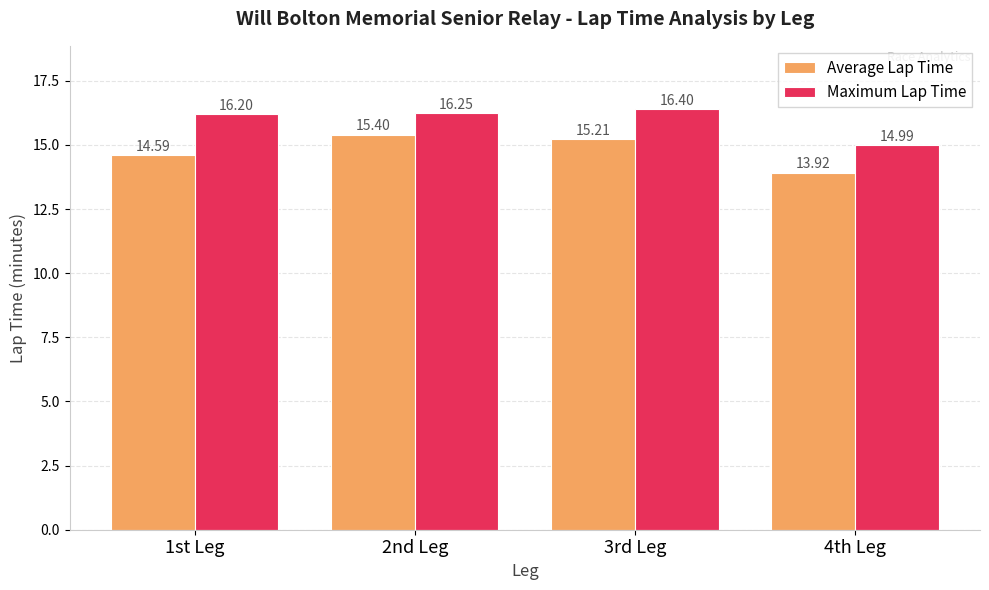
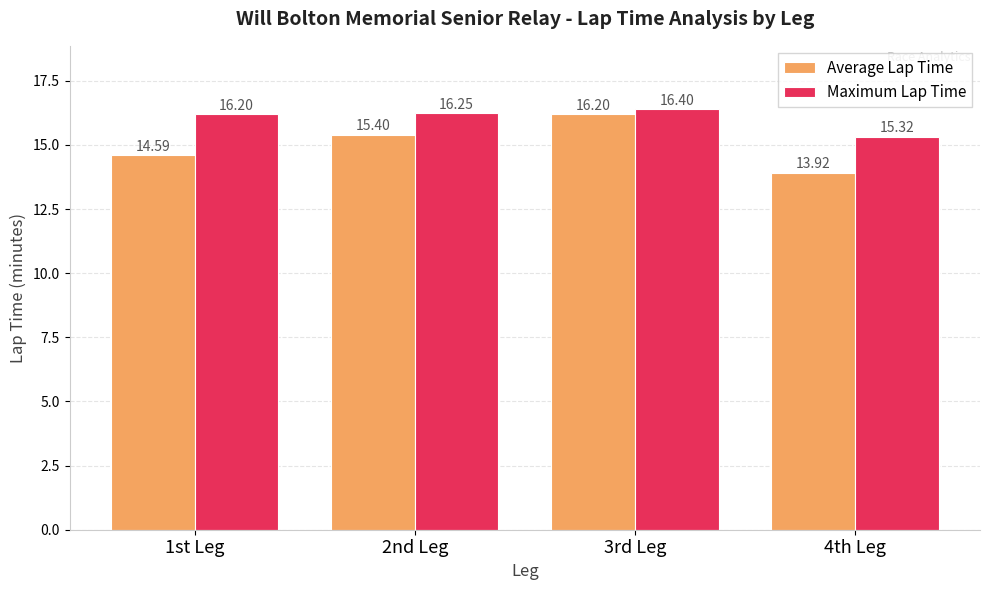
Average Lap Time, 3rd Leg: 15.21 -> 16.20
Maximum Lap Time, 4th Leg: 14.99 -> 15.32
